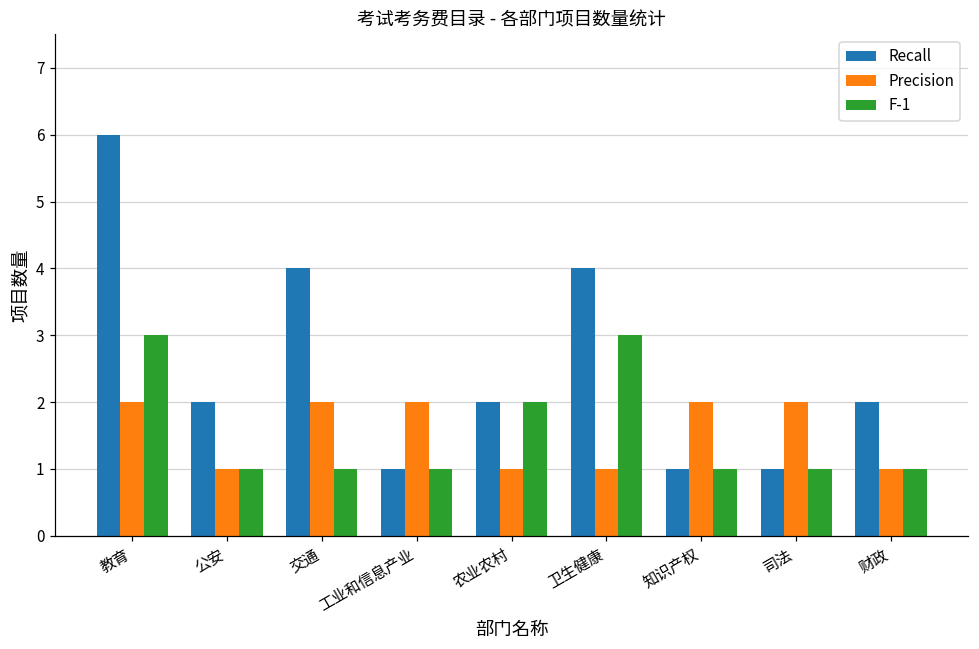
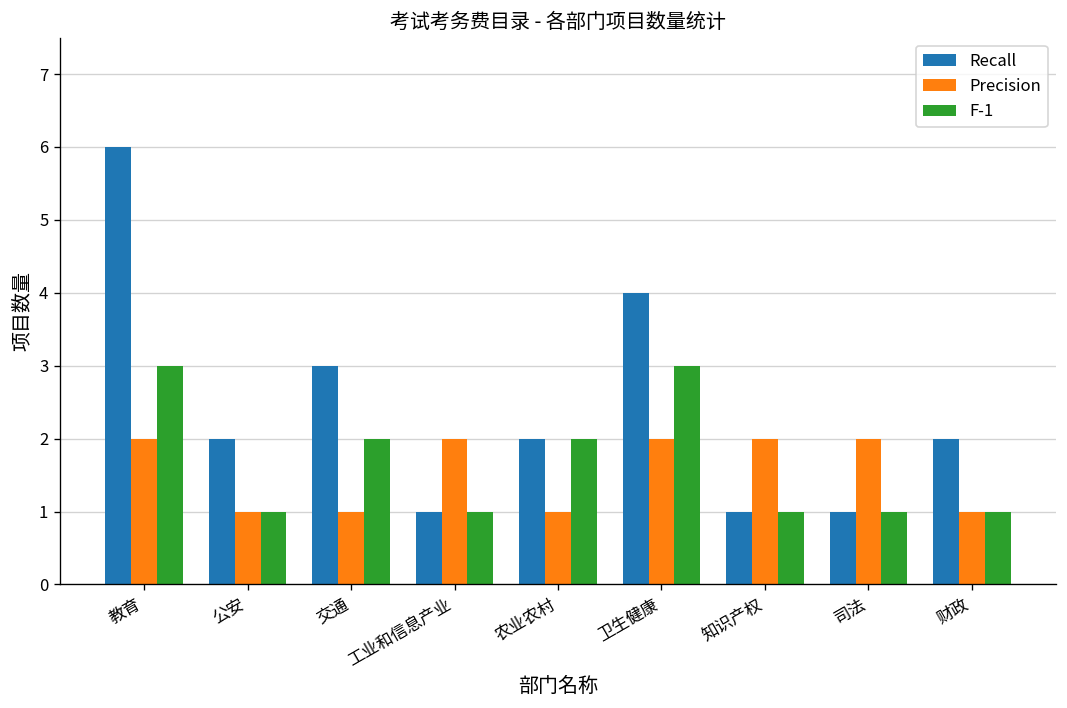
Recall, 交通: 4 -> 3
Precision, 交通: 2 -> 1
F-1, 交通: 1 -> 2
Precision, 卫生健康: 1 -> 2
